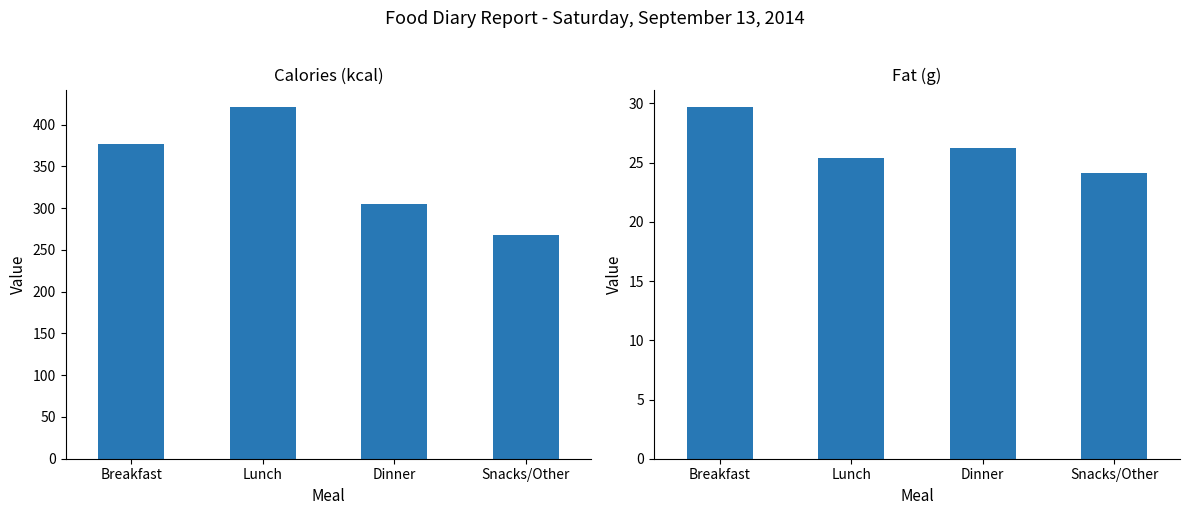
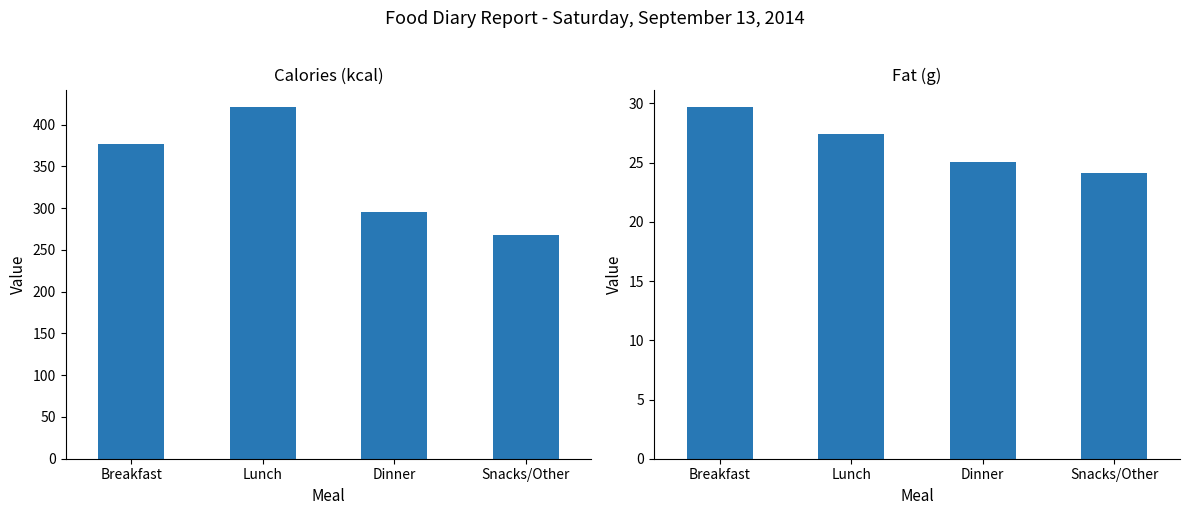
Calories (kcal), Dinner: 310 -> 300
Fat (g), Lunch: 25.4 -> 27.5
Fat (g), Dinner: 26.2 -> 25.1
